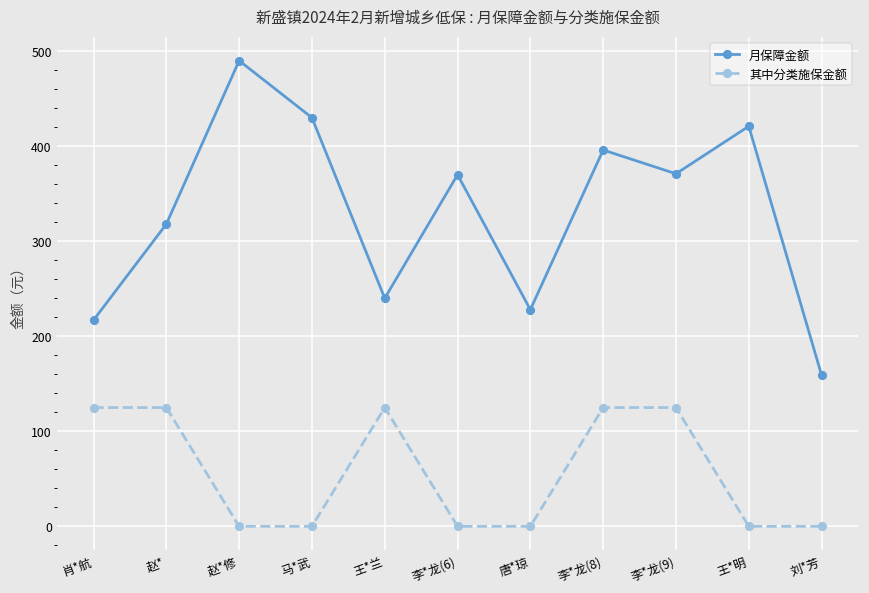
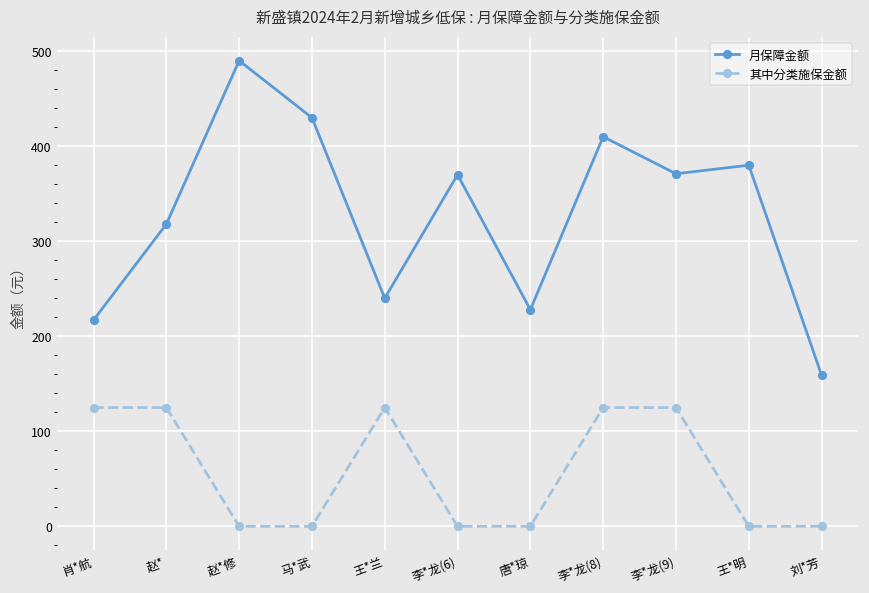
月保障金额, 李*龙(8): 400 -> 410
月保障金额, 王*明: 420 -> 380
